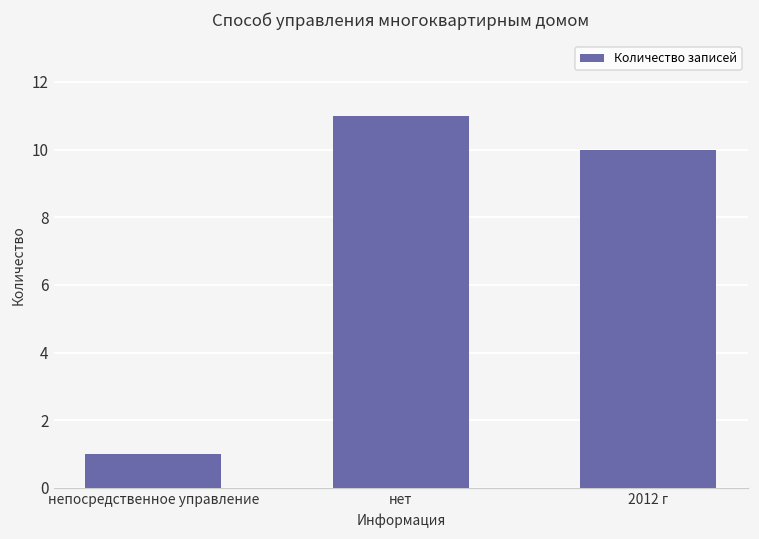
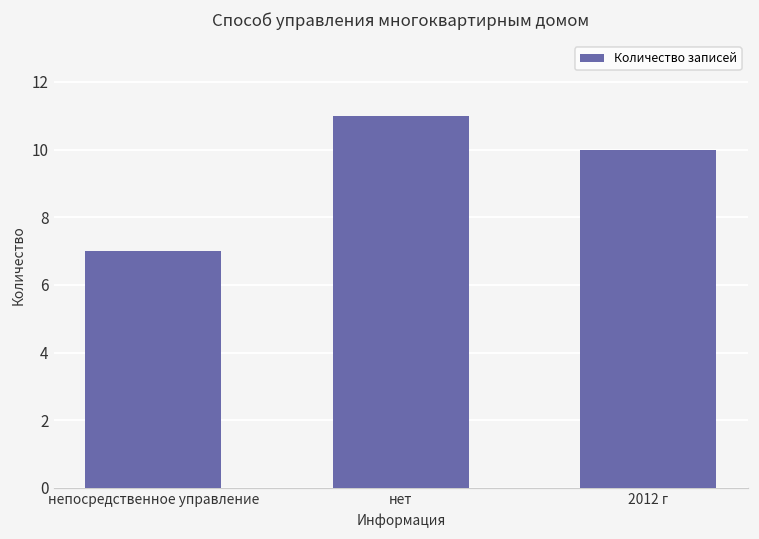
непосредственное управление: 1 -> 7
